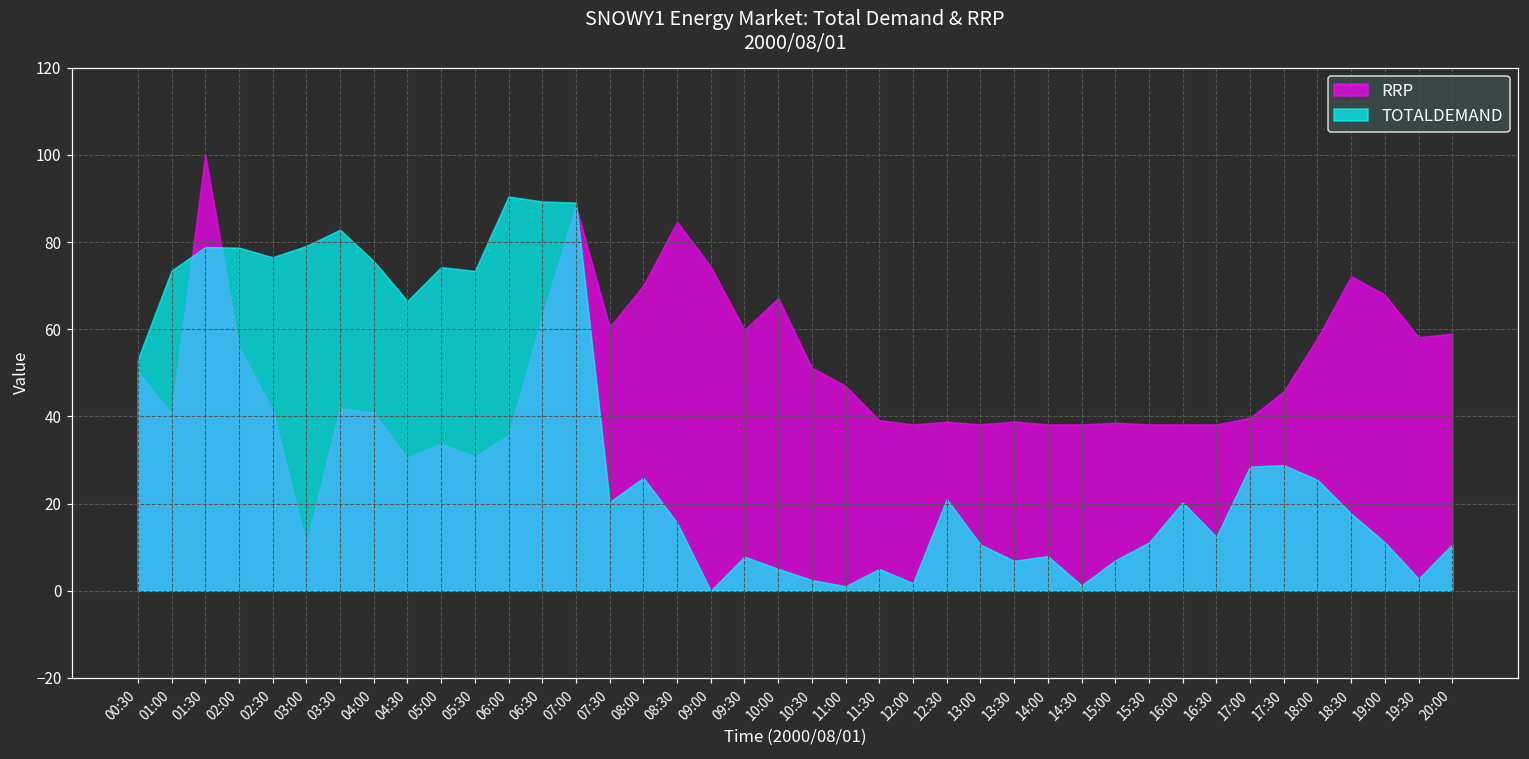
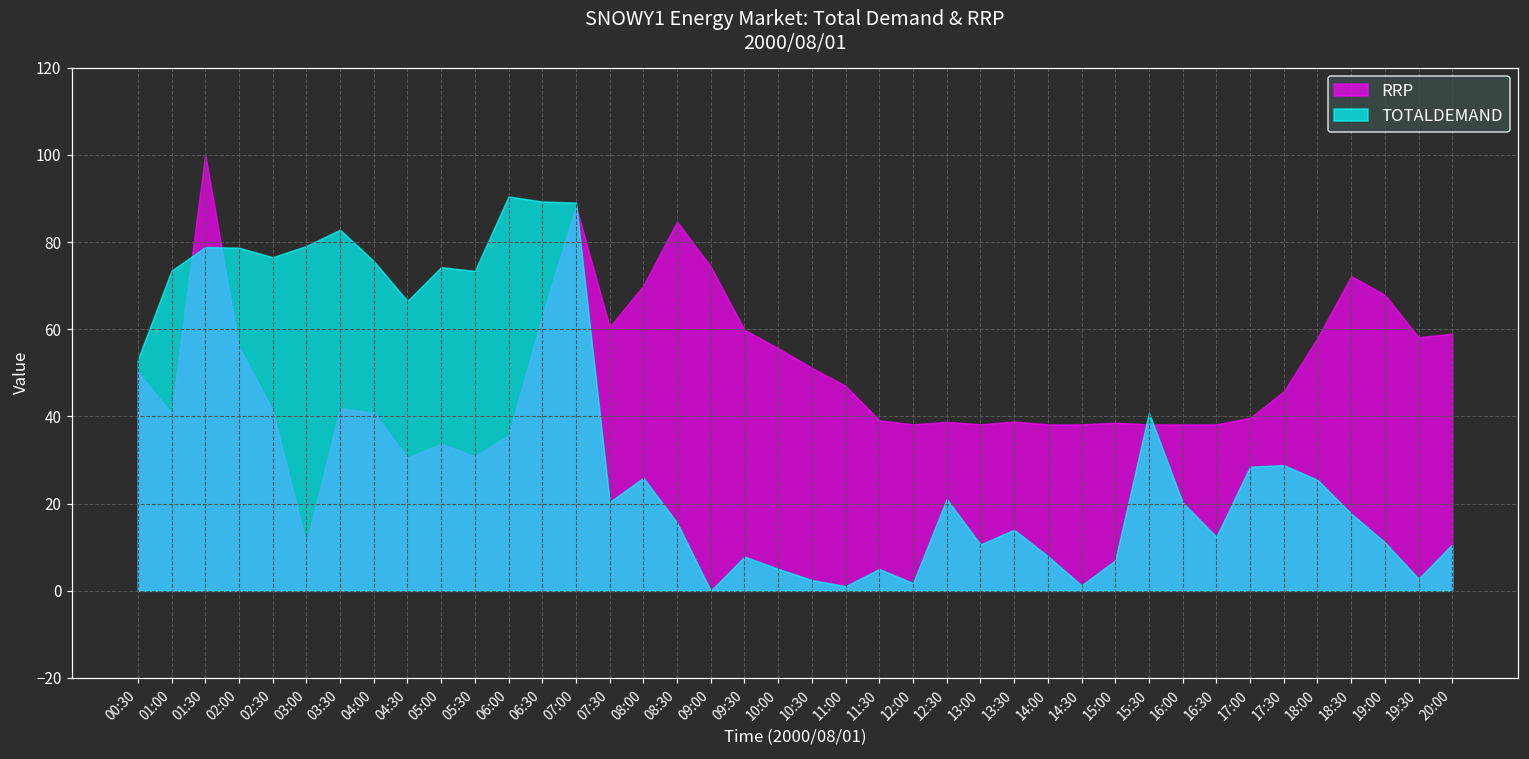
RRP, 10:00: 67 -> 56
TOTALDEMAND, 13:30: 7 -> 14
TOTALDEMAND, 15:30: 11 -> 41
